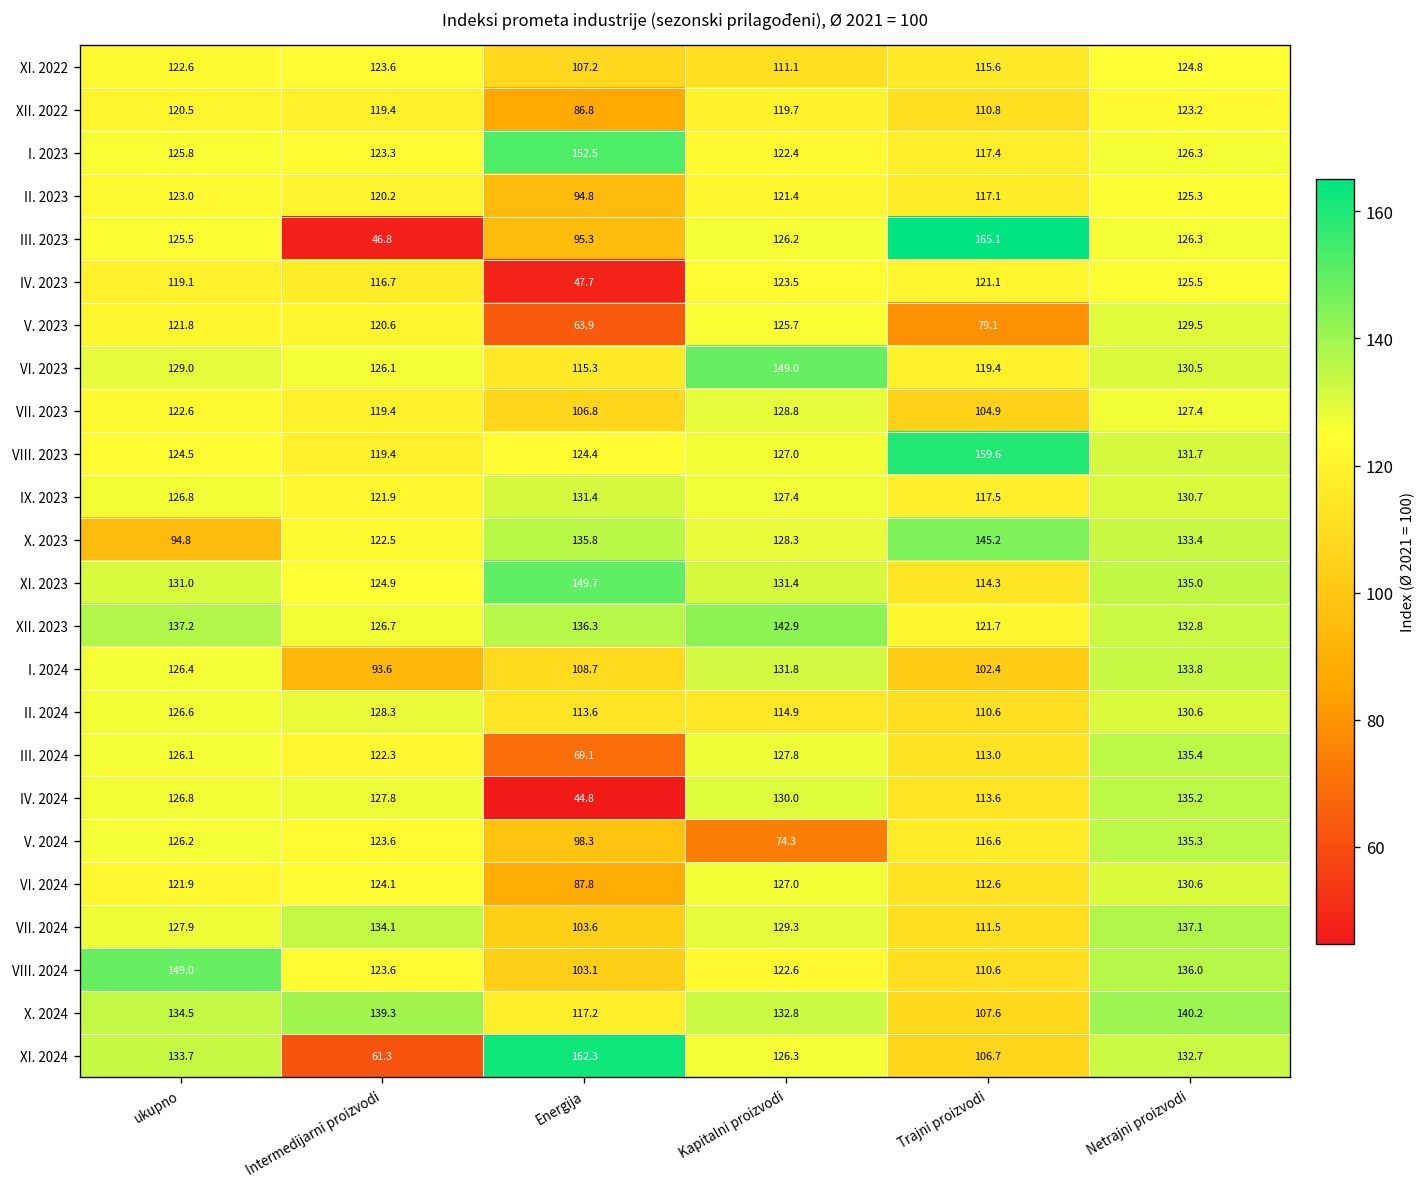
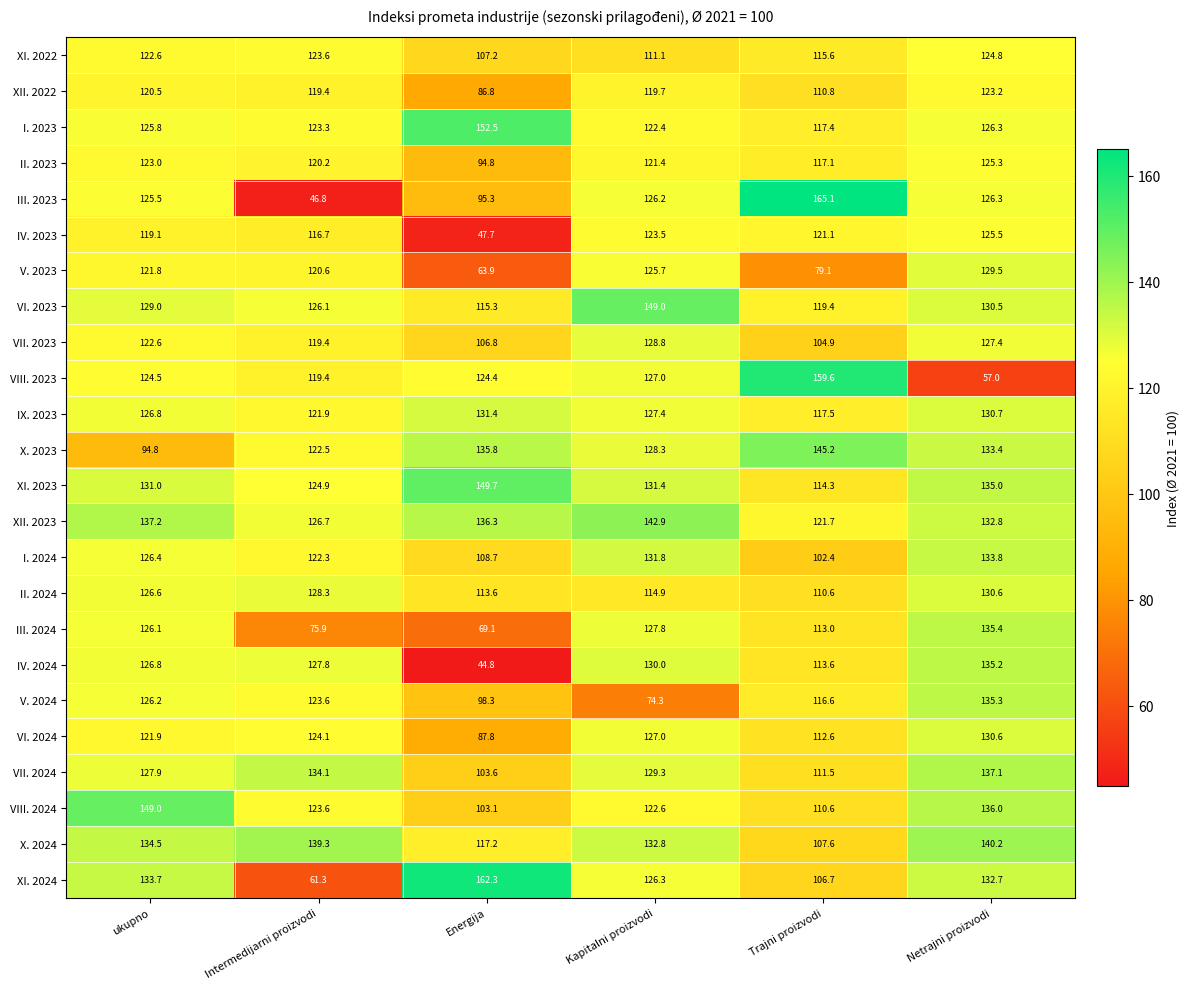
VIII. 2023, Netrajni proizvodi: 131.7 -> 57.0
I. 2024, Intermedijarni proizvodi: 93.6 -> 122.3
III. 2024, Intermedijarni proizvodi: 122.3 -> 75.9
